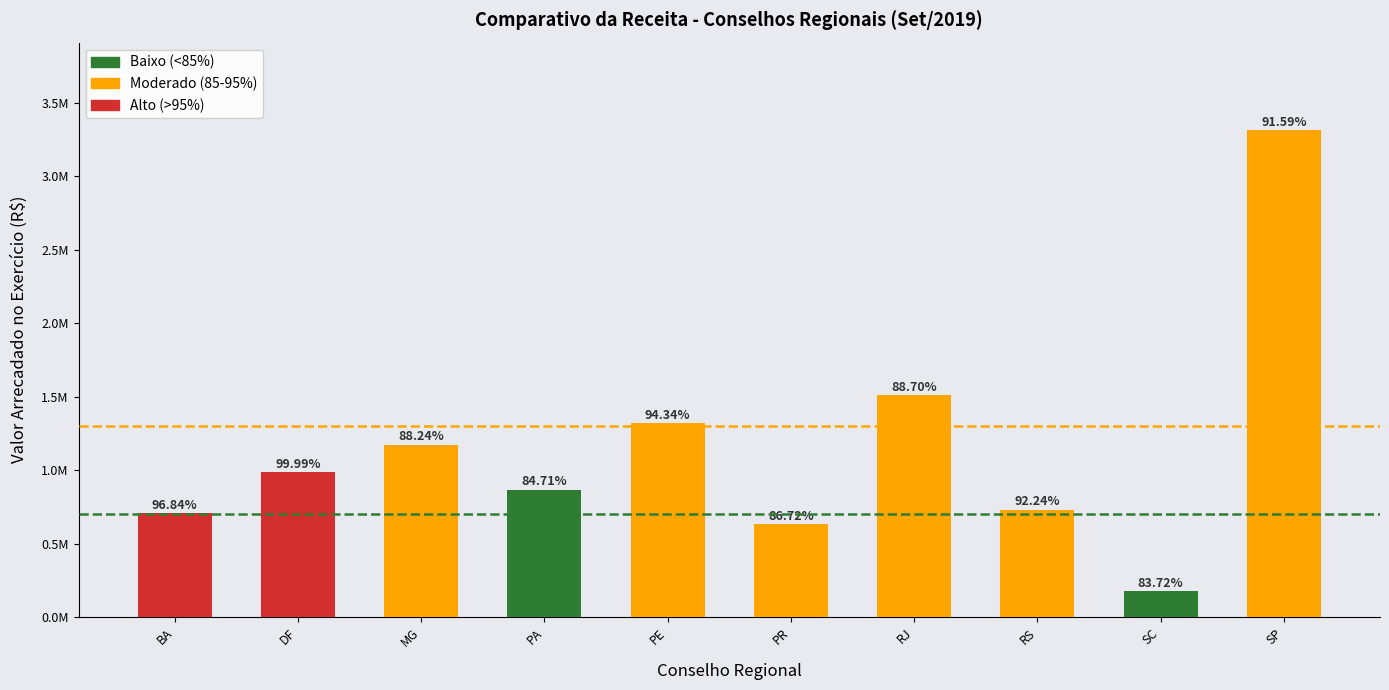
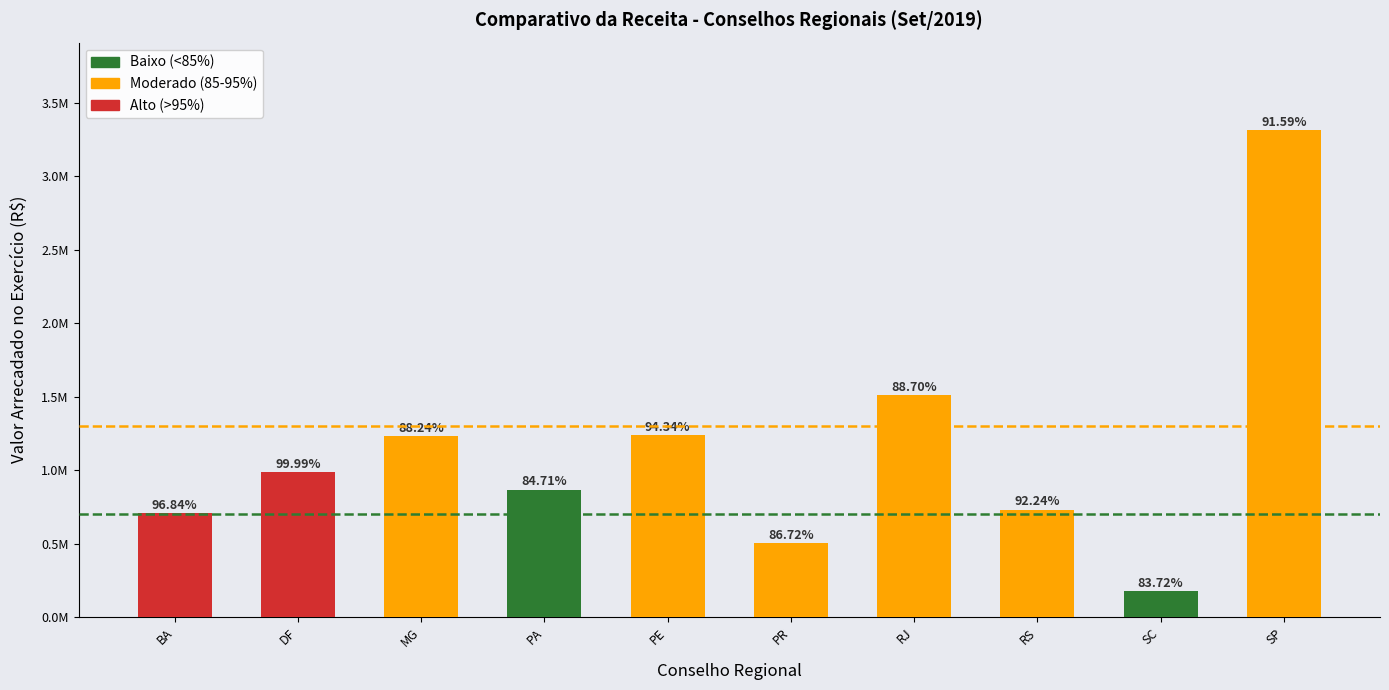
MG: 1170000 -> 1230000
PE: 1320000 -> 1240000
PR: 630000 -> 510000
